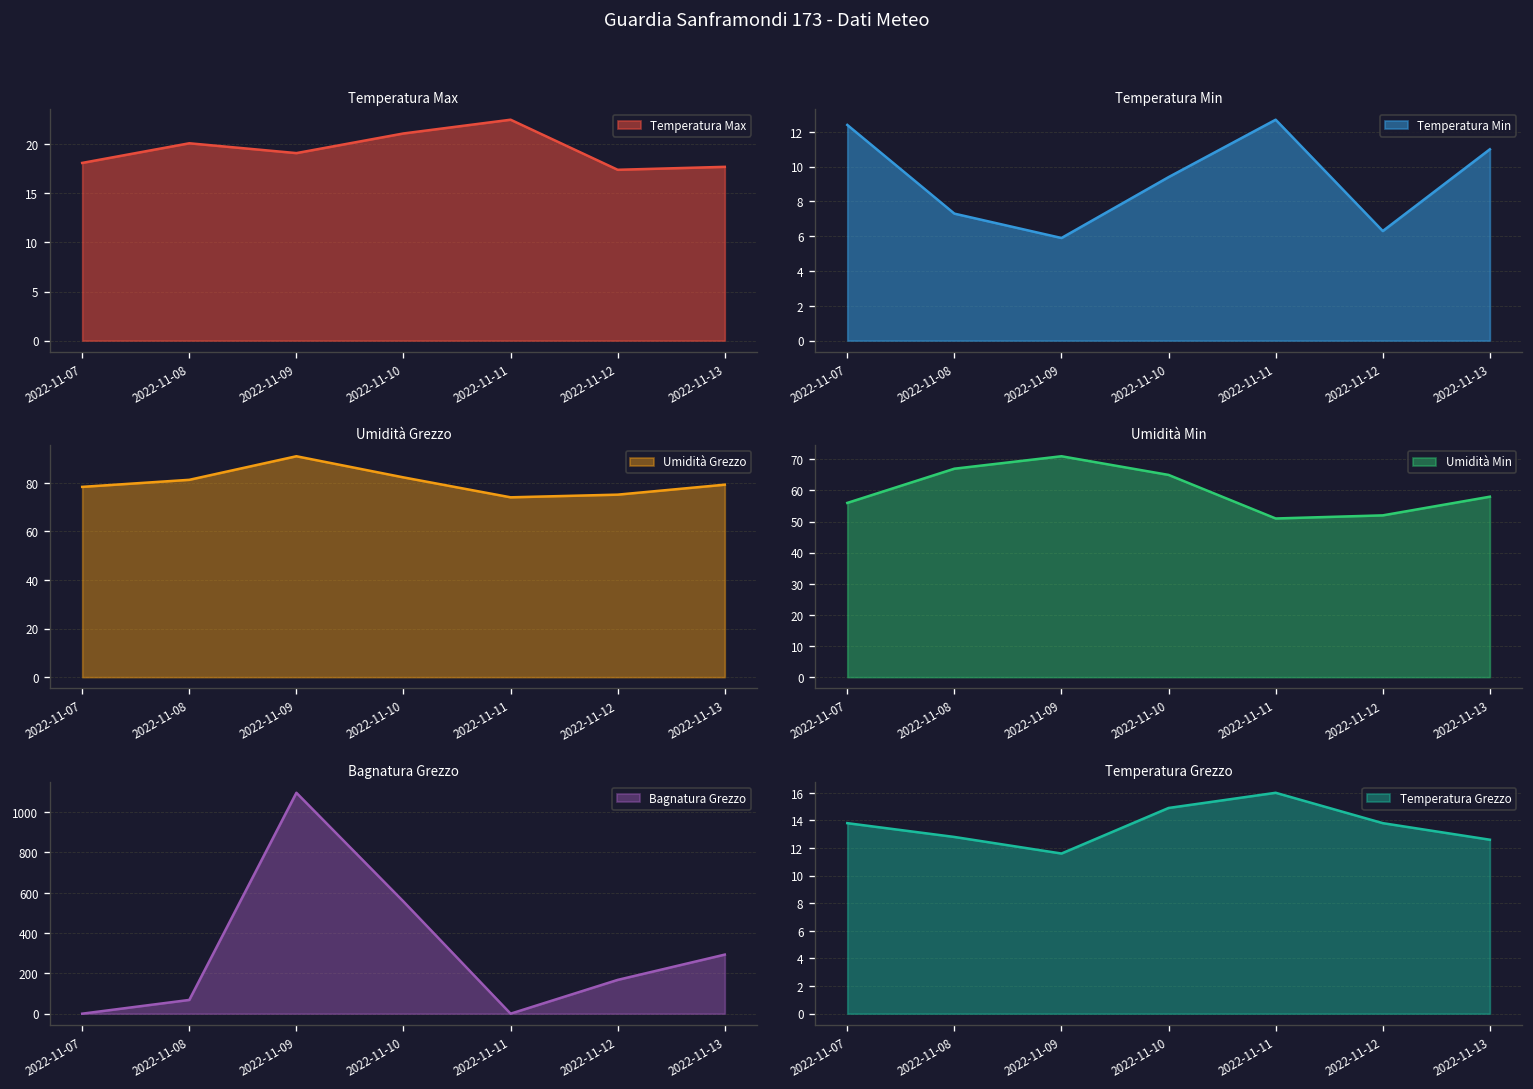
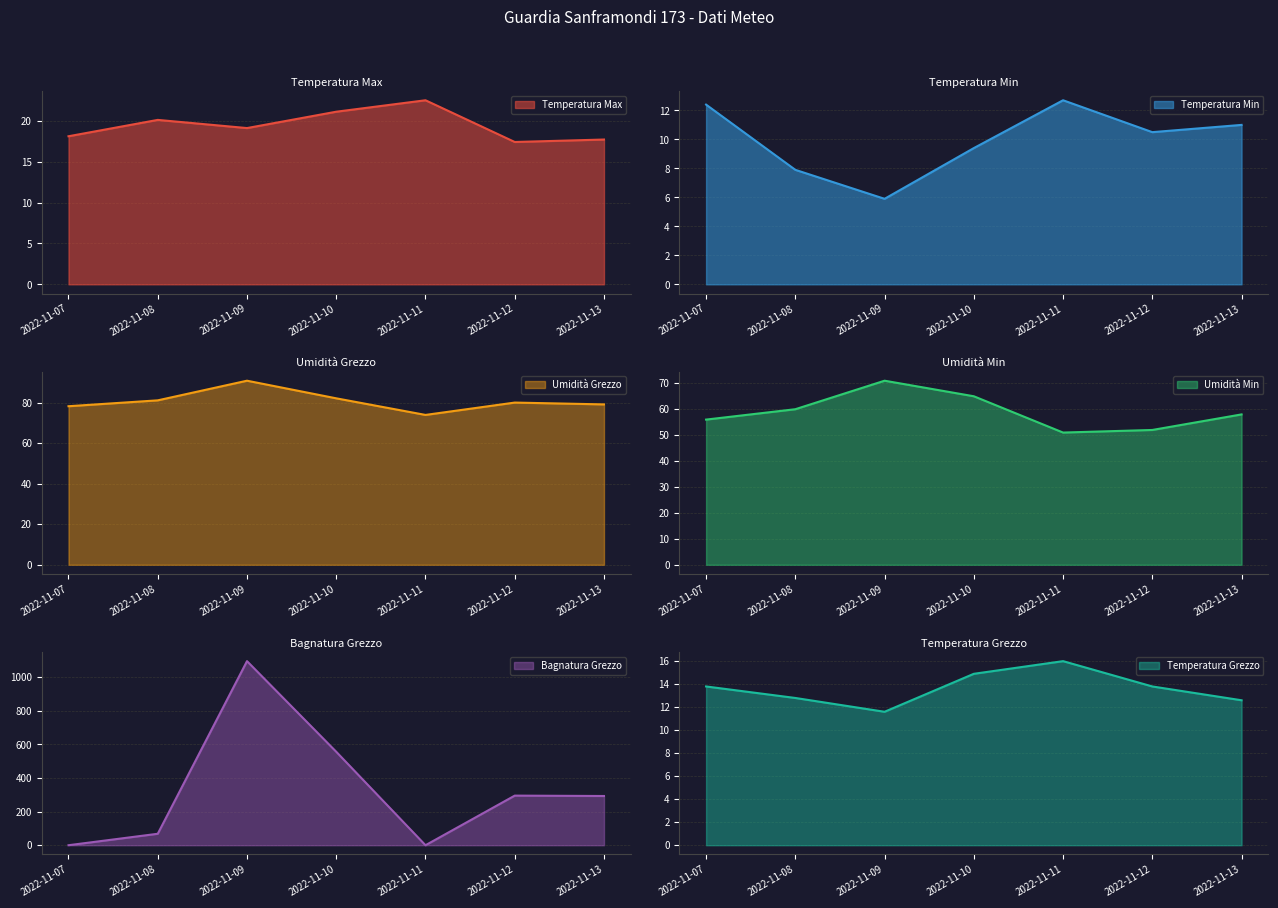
Temperatura Min, 2022-11-08: 7.3 -> 7.9
Temperatura Min, 2022-11-12: 6.3 -> 10.5
Umidità Grezzo, 2022-11-12: 75 -> 80
Umidità Min, 2022-11-08: 67 -> 60
Bagnatura Grezzo, 2022-11-12: 170 -> 300
